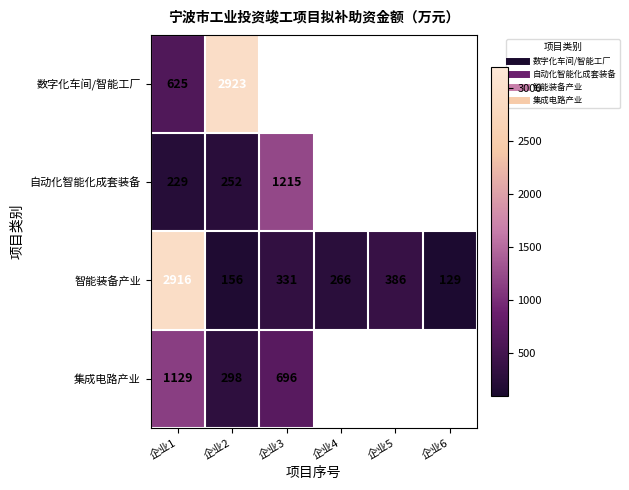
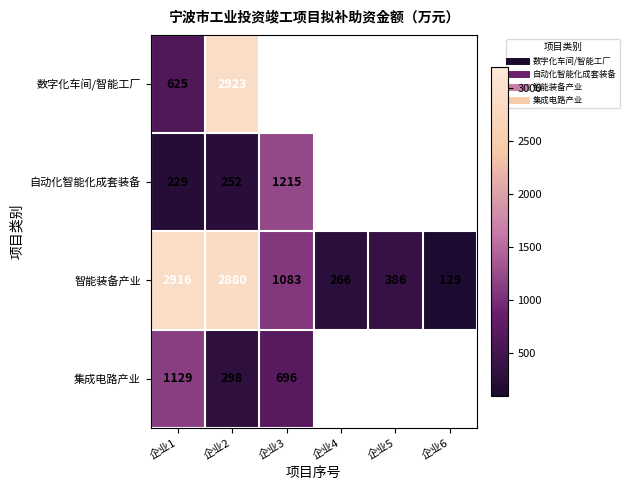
智能装备产业, 企业2: 156 -> 2880
智能装备产业, 企业3: 331 -> 1083
